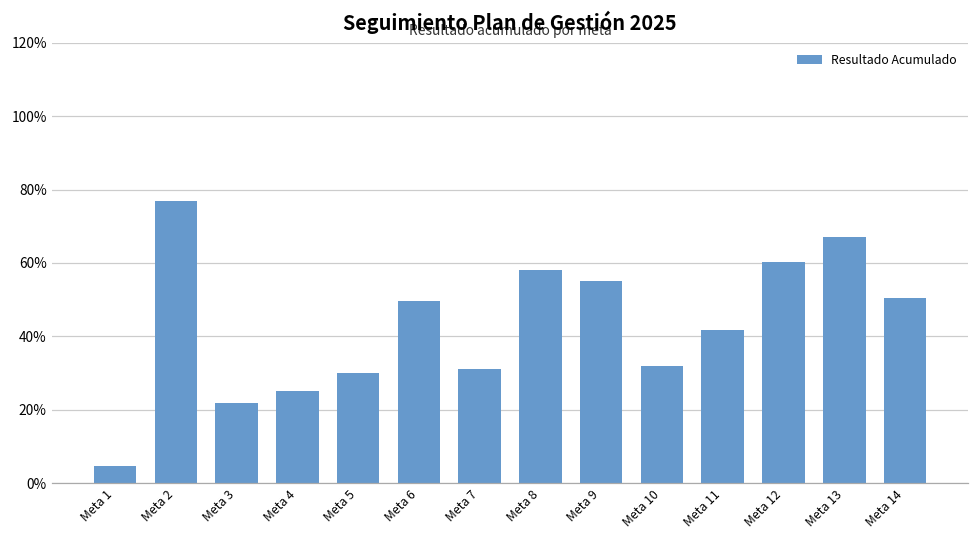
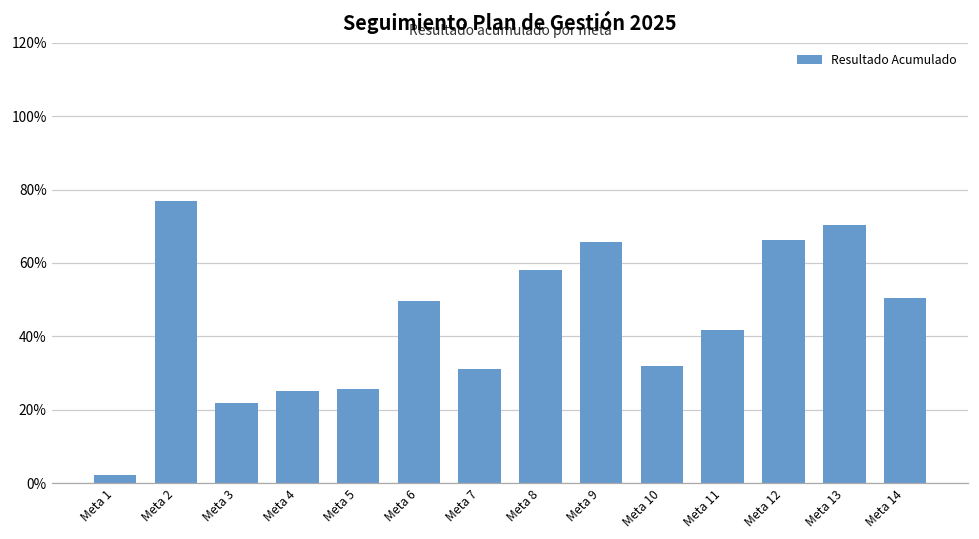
Meta 1: 5% -> 2%
Meta 5: 30% -> 26%
Meta 9: 55% -> 66%
Meta 12: 60% -> 66%
Meta 13: 67% -> 70%
